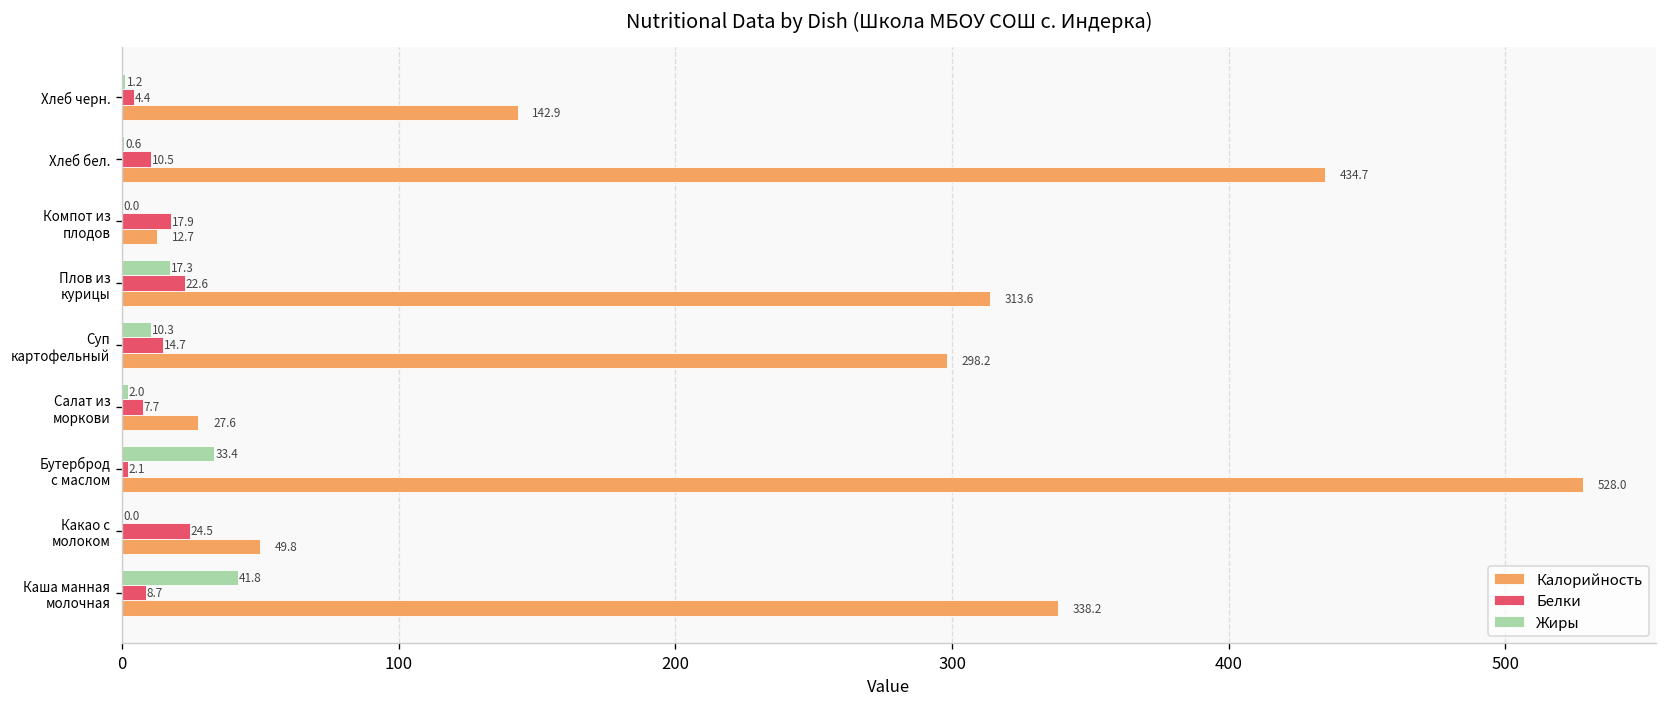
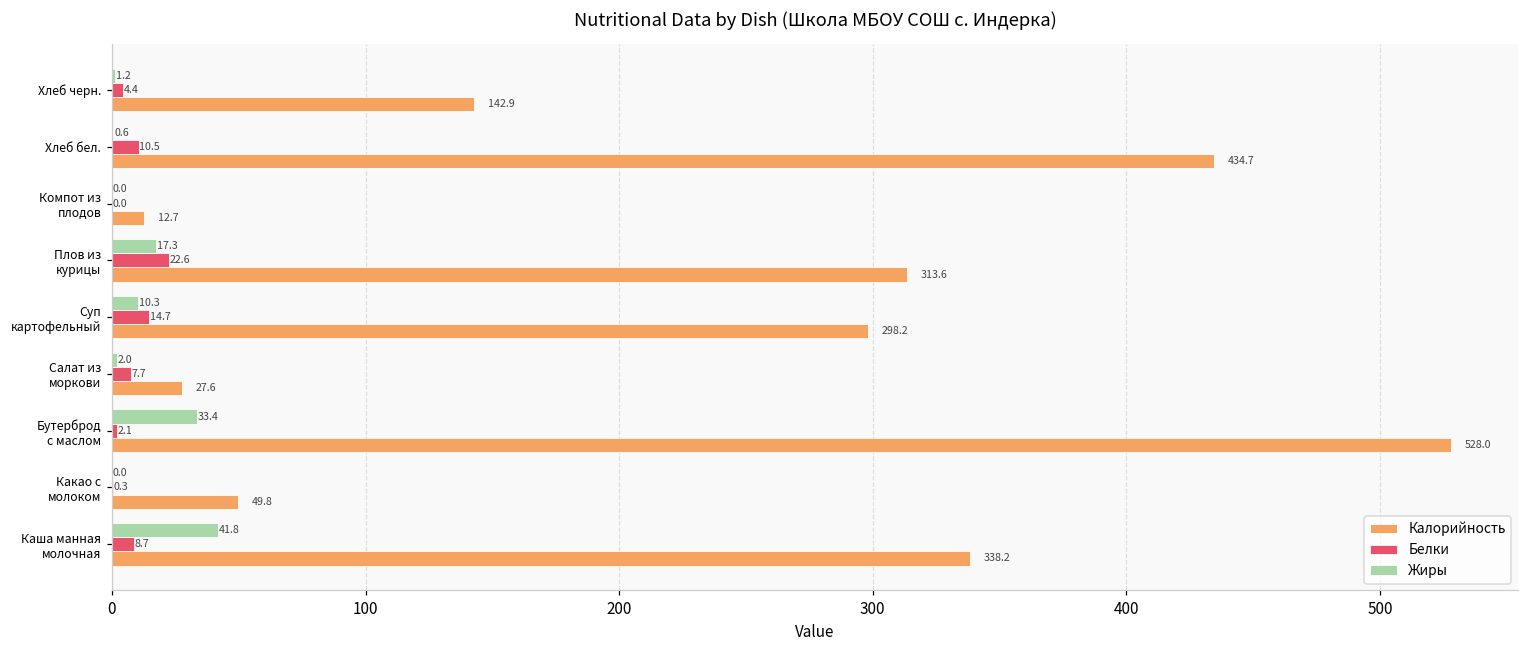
Белки, Компот из плодов: 17.9 -> 0.0
Белки, Какао с молоком: 24.5 -> 0.3
